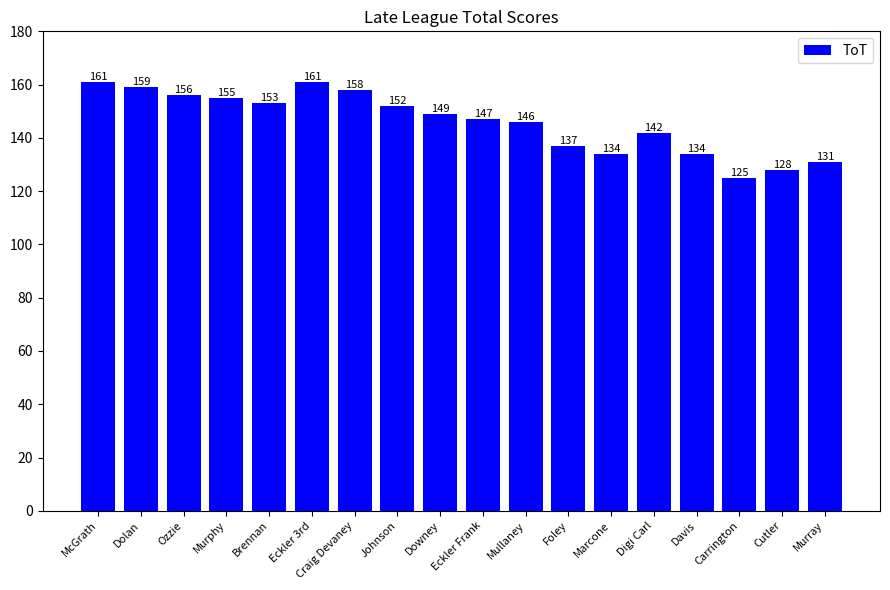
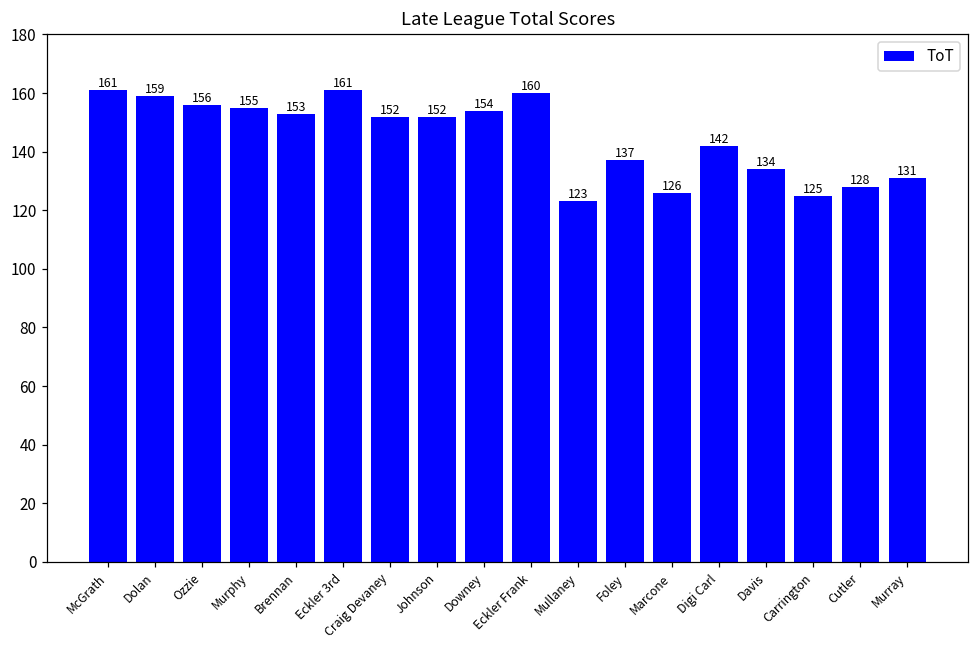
Craig Devaney: 158 -> 152
Downey: 149 -> 154
Eckler Frank: 147 -> 160
Mullaney: 146 -> 123
Marcone: 134 -> 126
